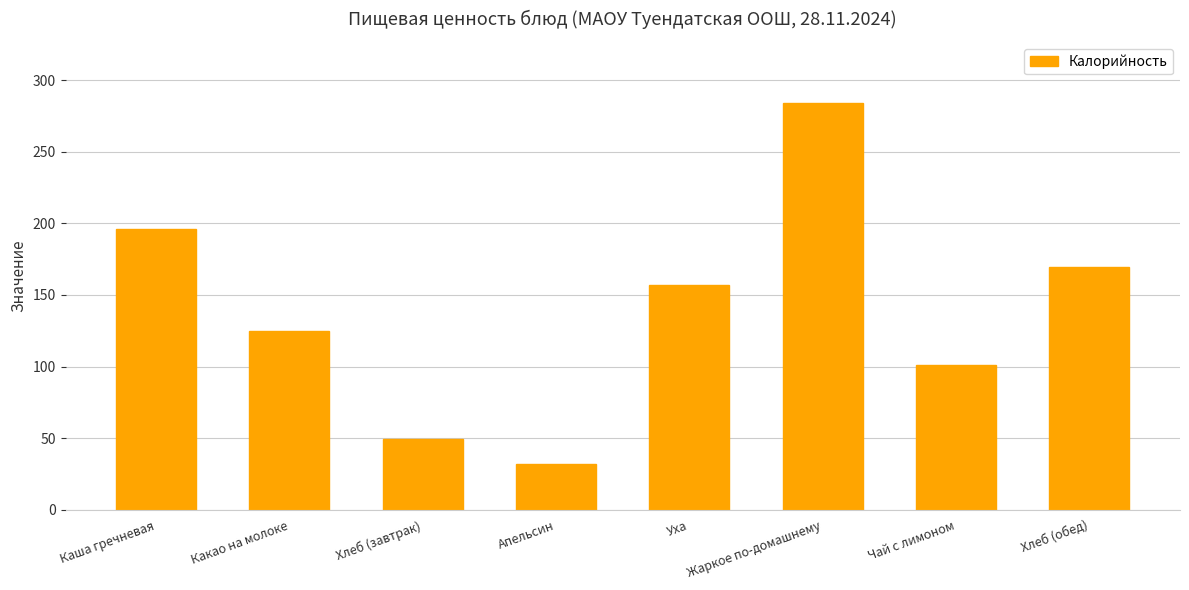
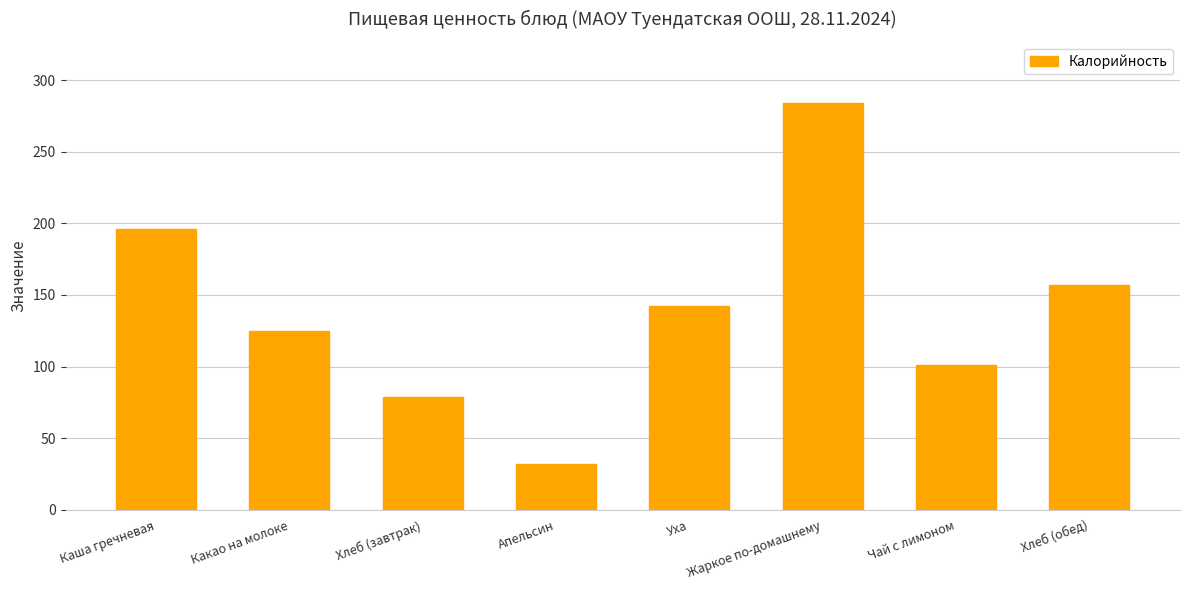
Хлеб (завтрак): 49 -> 79
Уха: 157 -> 142
Хлеб (обед): 170 -> 157
